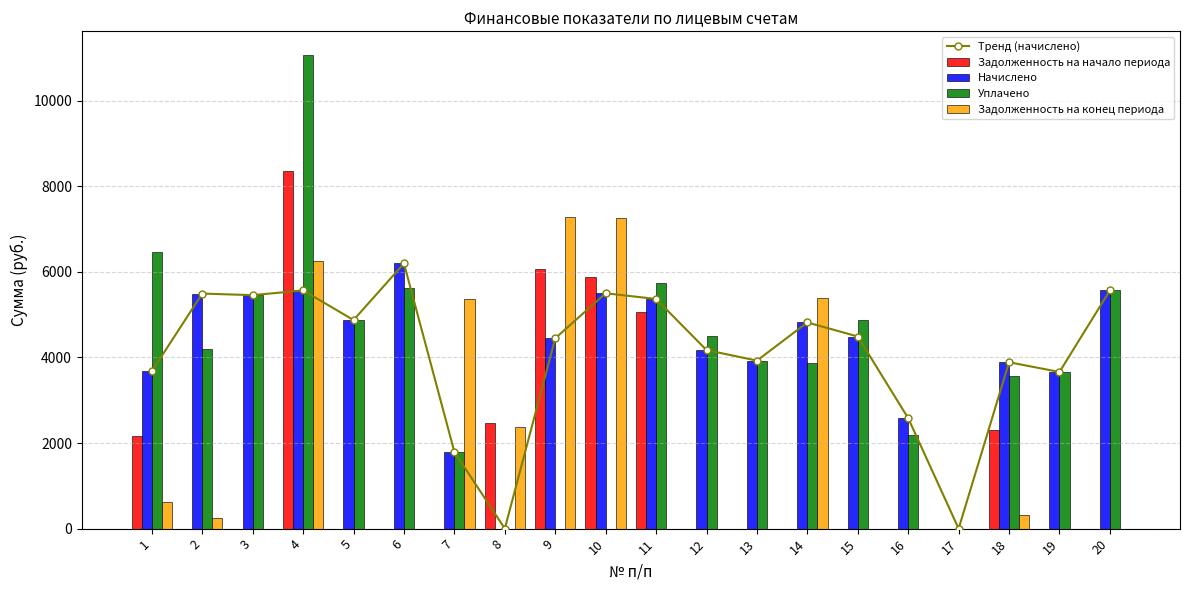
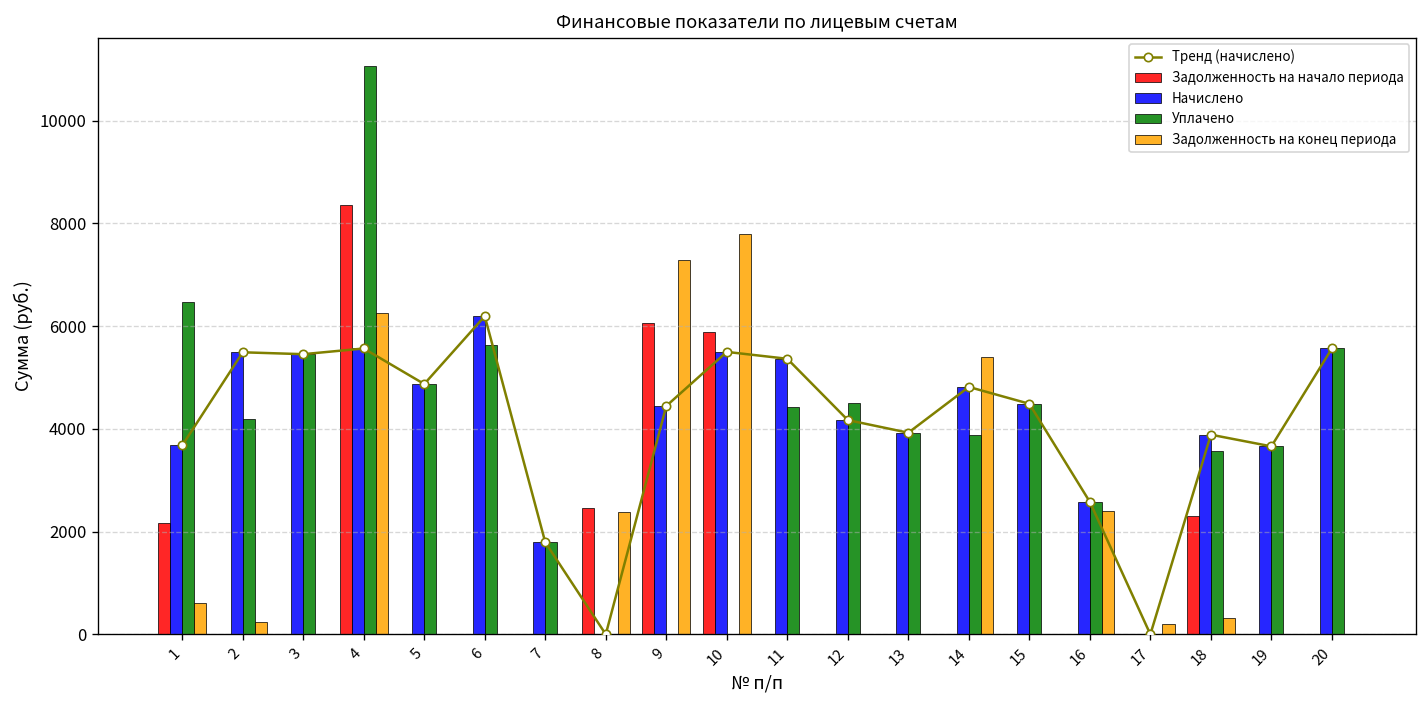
Задолженность на конец периода, 7: 5400 -> 0
Задолженность на конец периода, 10: 7300 -> 7800
Задолженность на начало периода, 11: 5100 -> 0
Уплачено, 11: 5700 -> 4400
Уплачено, 15: 4900 -> 4500
Уплачено, 16: 2200 -> 2600
Задолженность на конец периода, 16: 0 -> 2400
Задолженность на конец периода, 17: 0 -> 200
